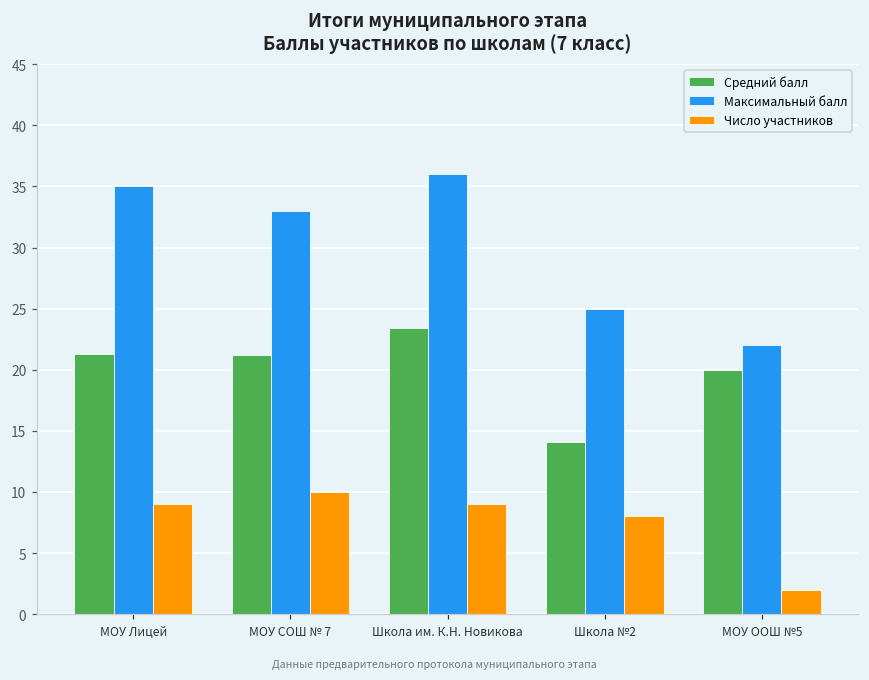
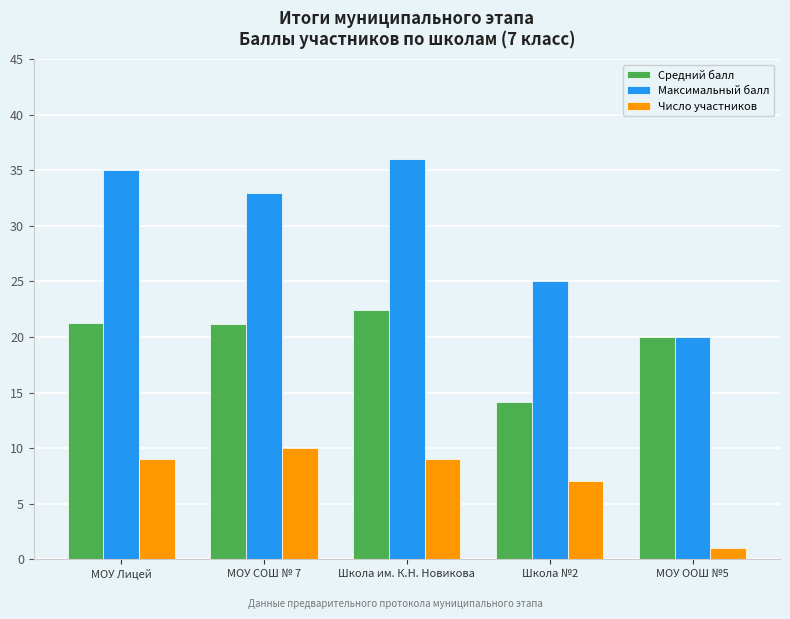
Средний балл, Школа им. К.Н. Новикова: 23.4 -> 22.4
Число участников, Школа №2: 8 -> 7
Максимальный балл, МОУ ООШ №5: 22 -> 20
Число участников, МОУ ООШ №5: 2 -> 1
